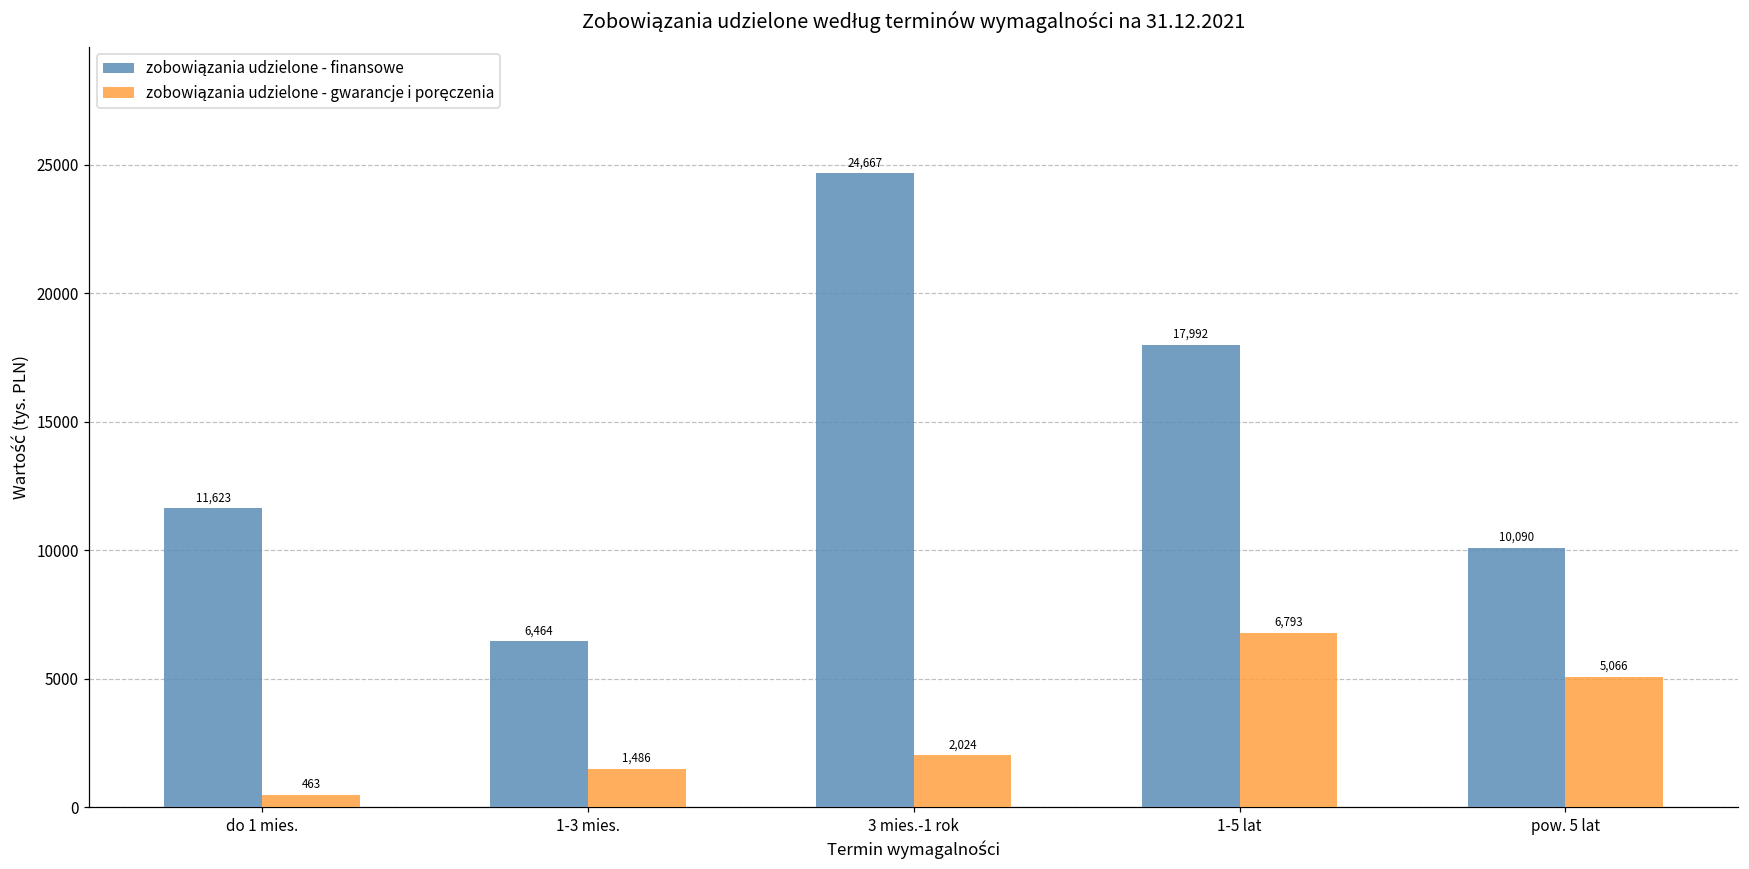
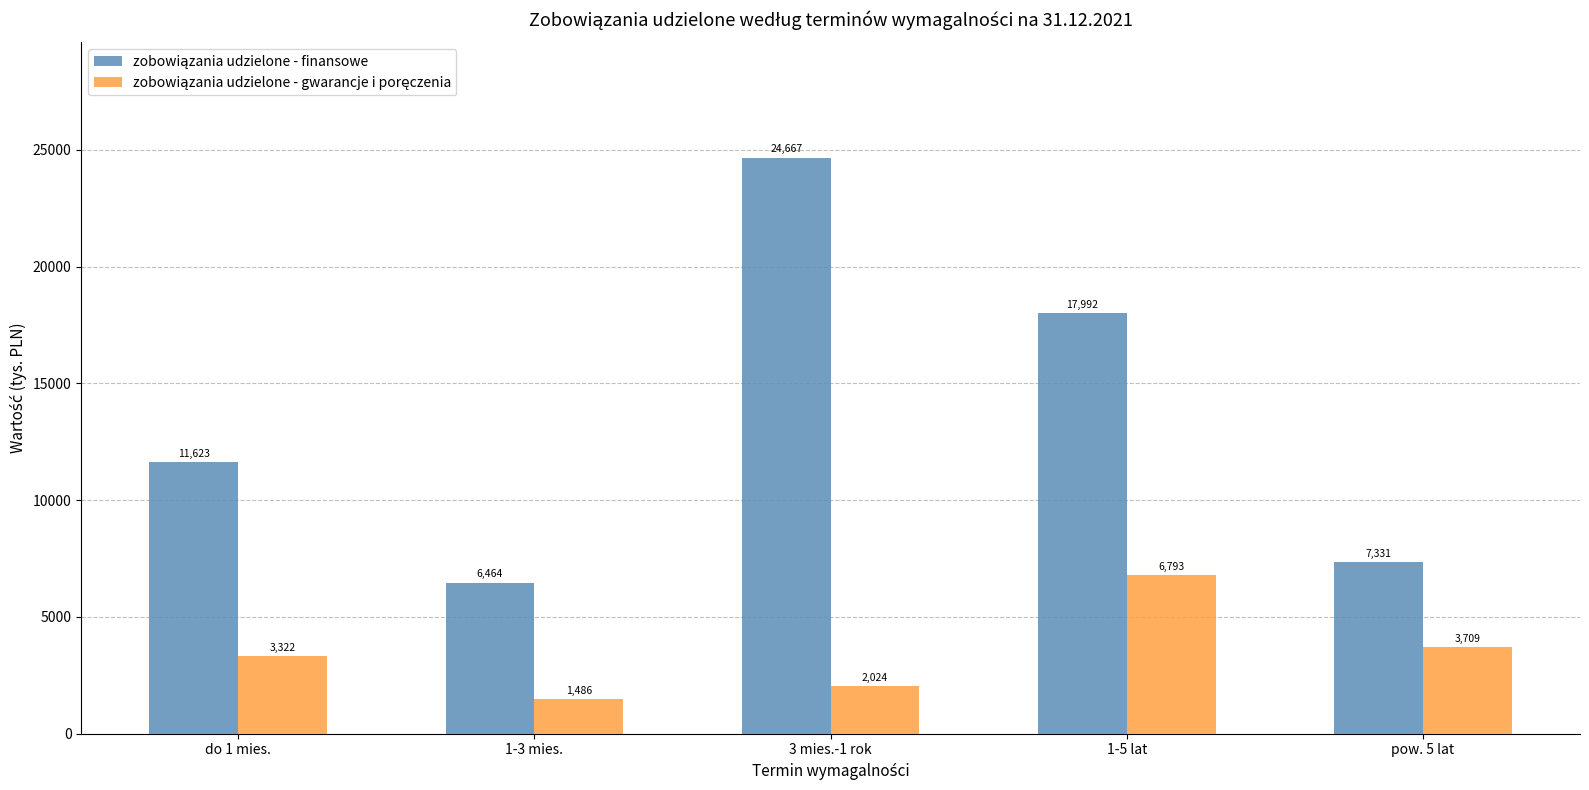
zobowiązania udzielone - gwarancje i poręczenia, do 1 mies.: 463 -> 3,322
zobowiązania udzielone - finansowe, pow. 5 lat: 10,090 -> 7,331
zobowiązania udzielone - gwarancje i poręczenia, pow. 5 lat: 5,066 -> 3,709
